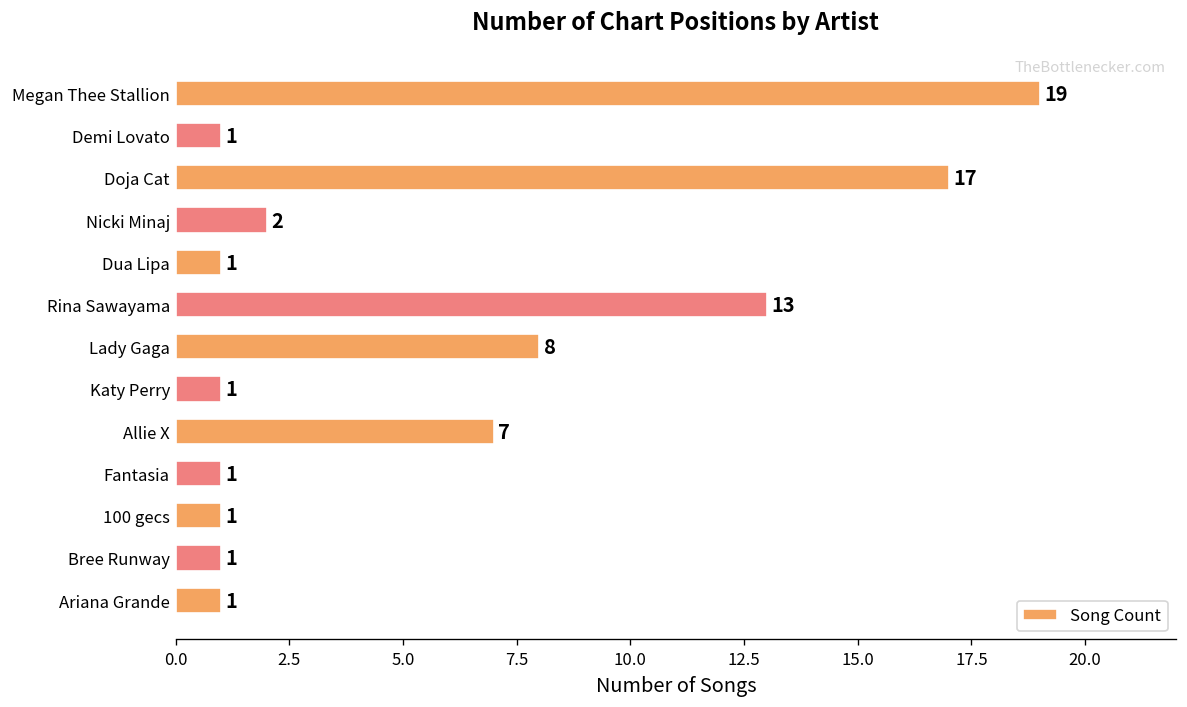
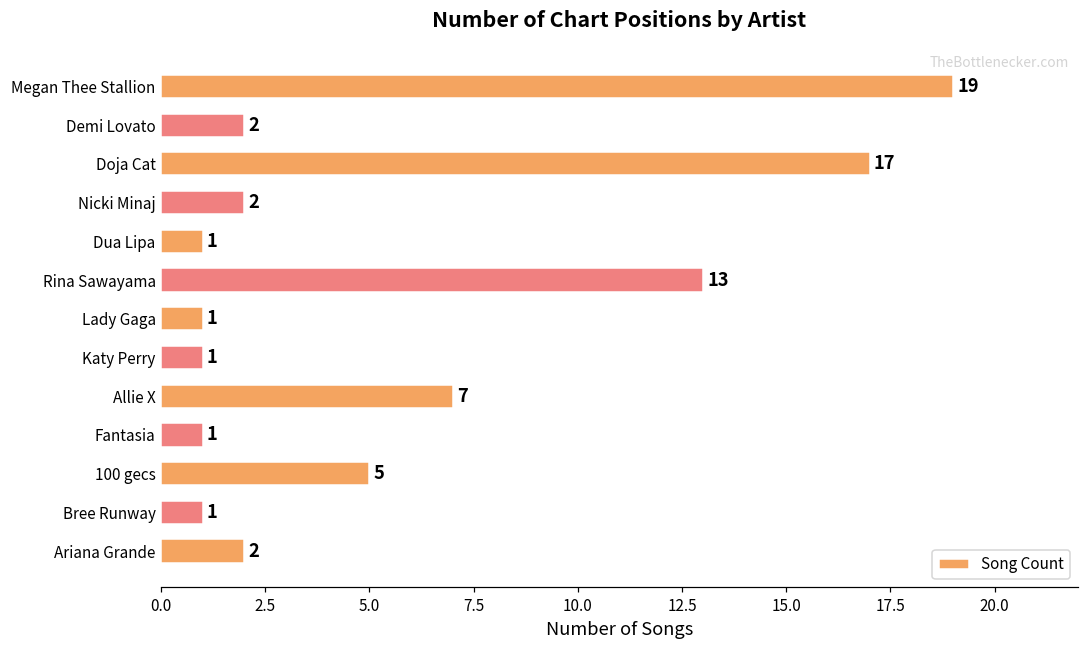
Demi Lovato: 1 -> 2
Lady Gaga: 8 -> 1
100 gecs: 1 -> 5
Ariana Grande: 1 -> 2
